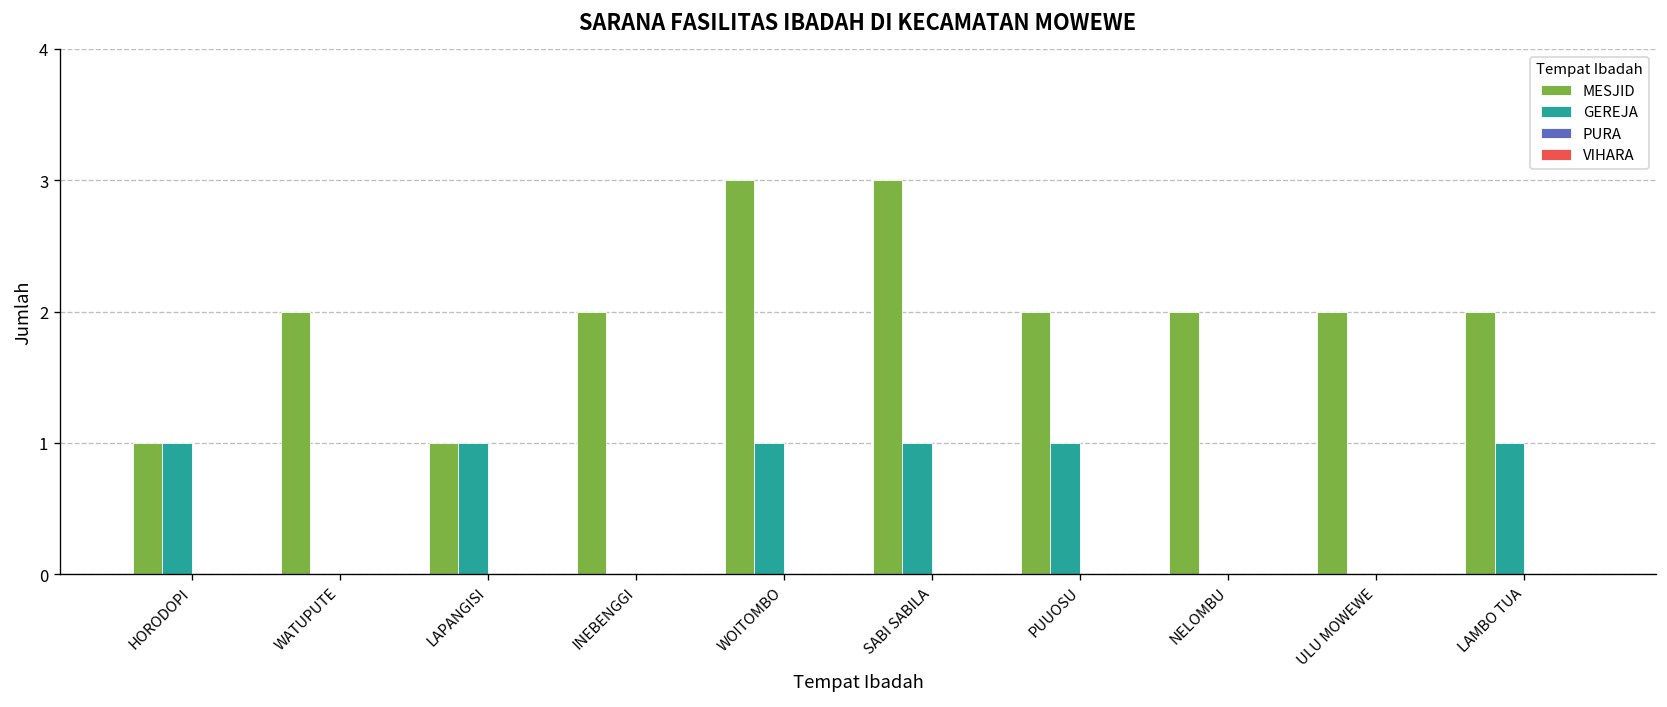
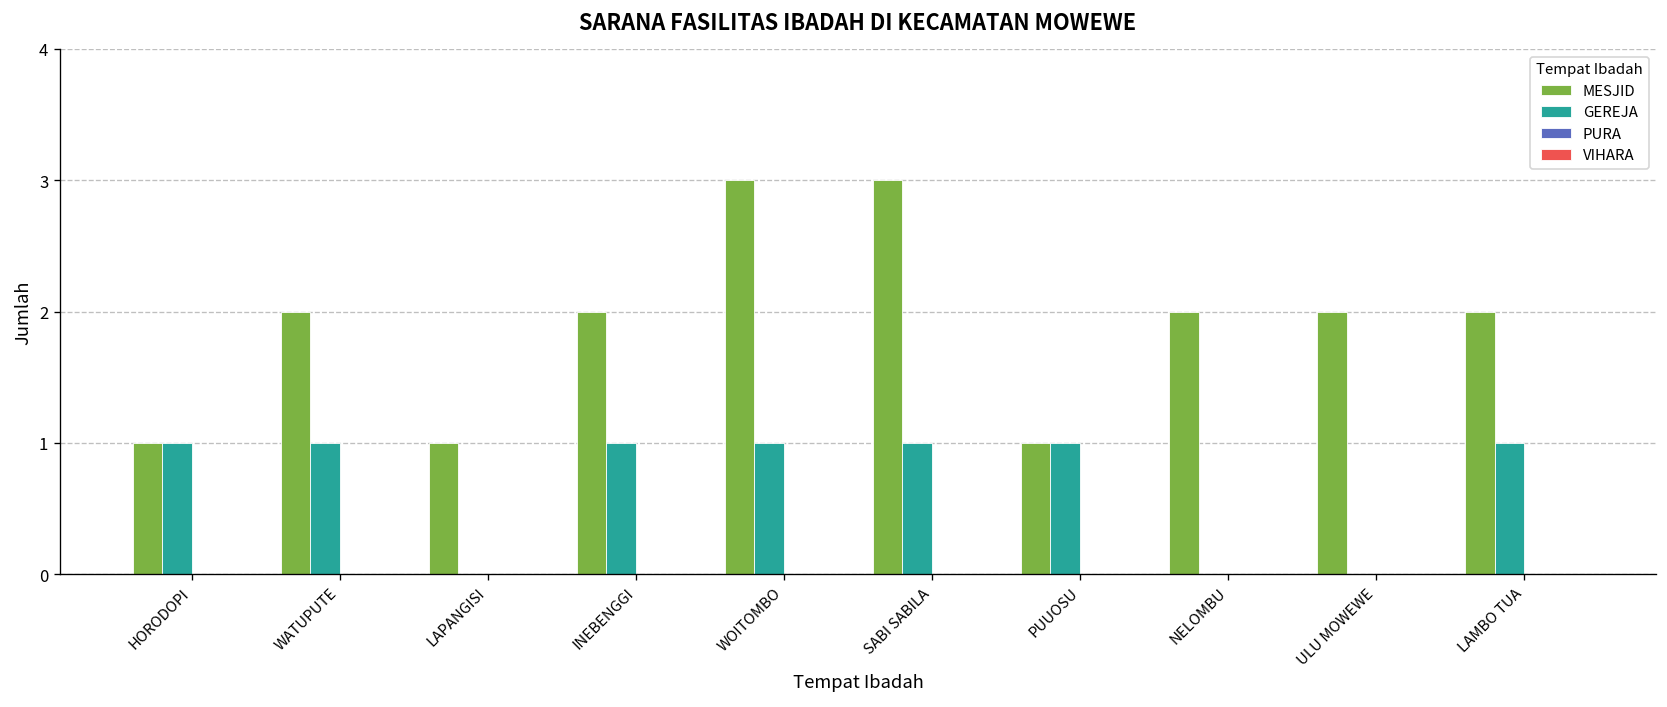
GEREJA, WATUPUTE: 0 -> 1
GEREJA, LAPANGISI: 1 -> 0
GEREJA, INEBENGGI: 0 -> 1
MESJID, PUUOSU: 2 -> 1
